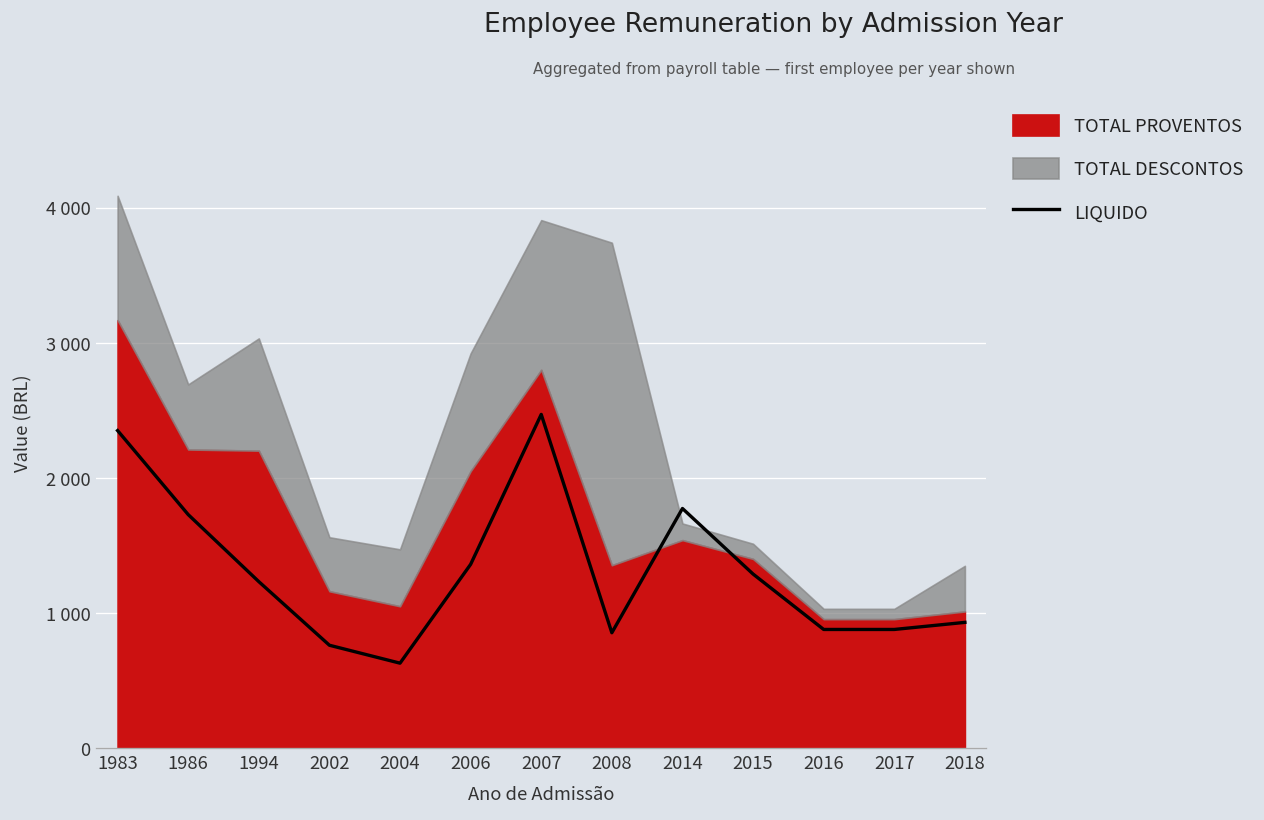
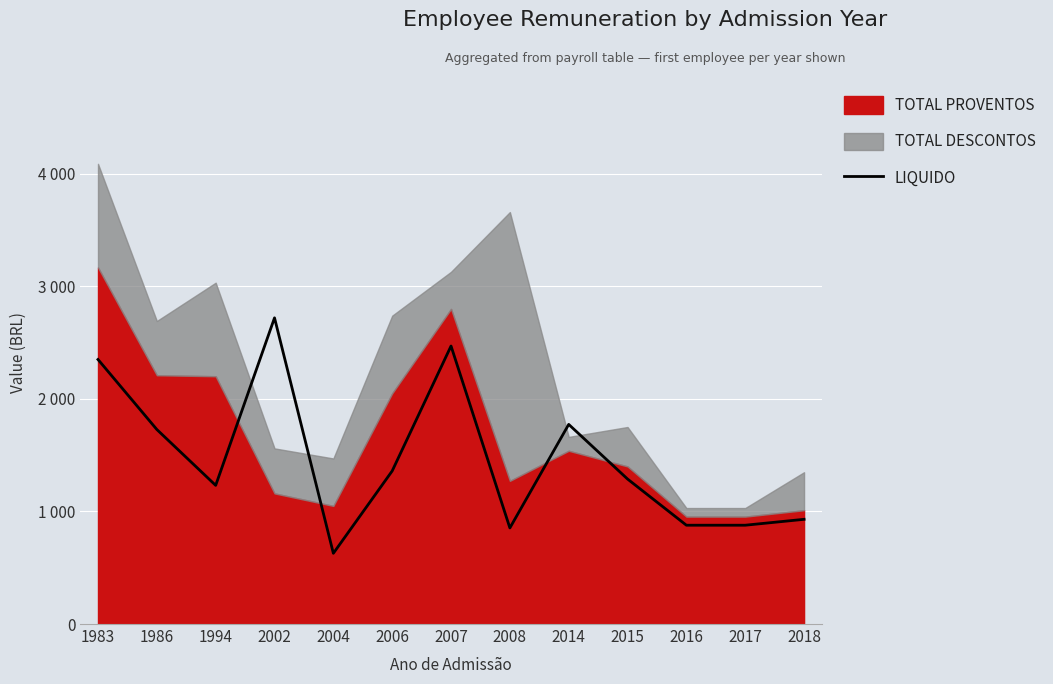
LIQUIDO, 2002: 760 -> 2720
TOTAL DESCONTOS, 2006: 870 -> 690
TOTAL DESCONTOS, 2007: 1110 -> 330
TOTAL PROVENTOS, 2008: 1350 -> 1270
TOTAL DESCONTOS, 2015: 110 -> 350
